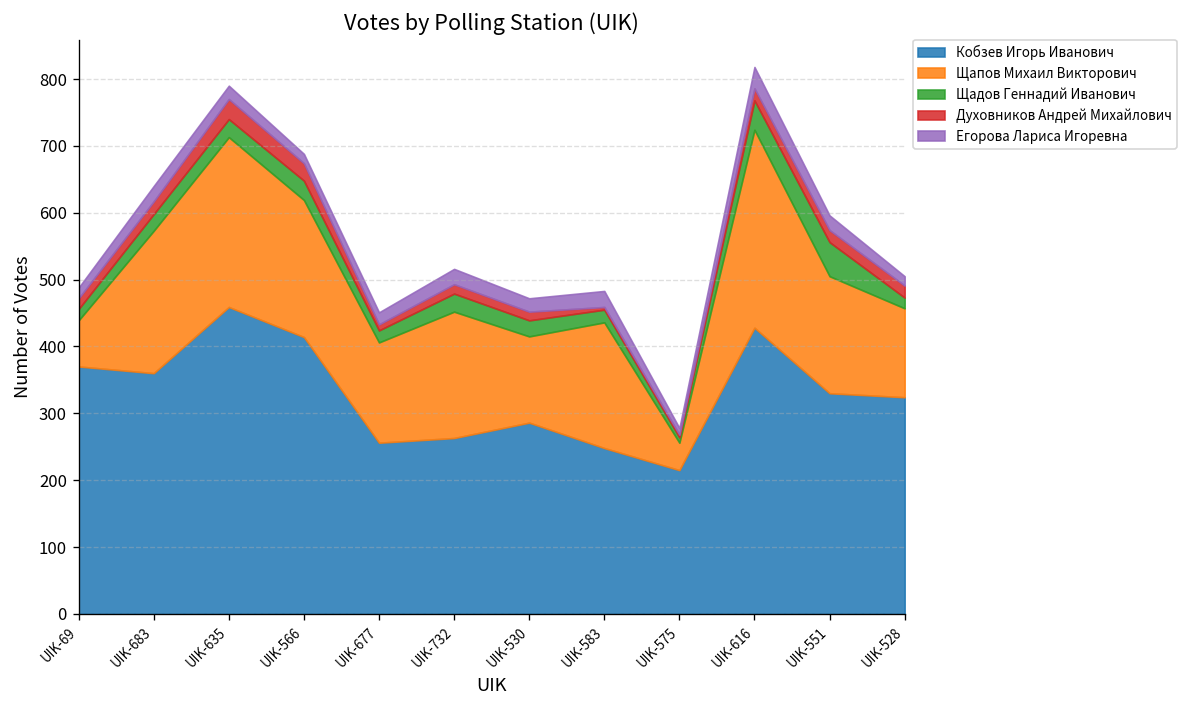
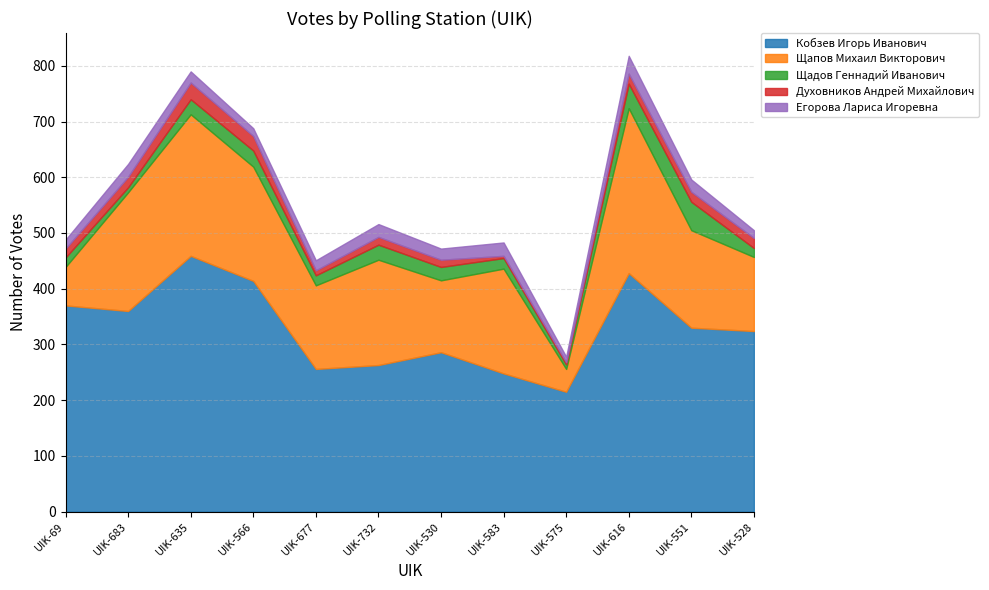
Щадов Геннадий Иванович, UIK-683: 30 -> 10
